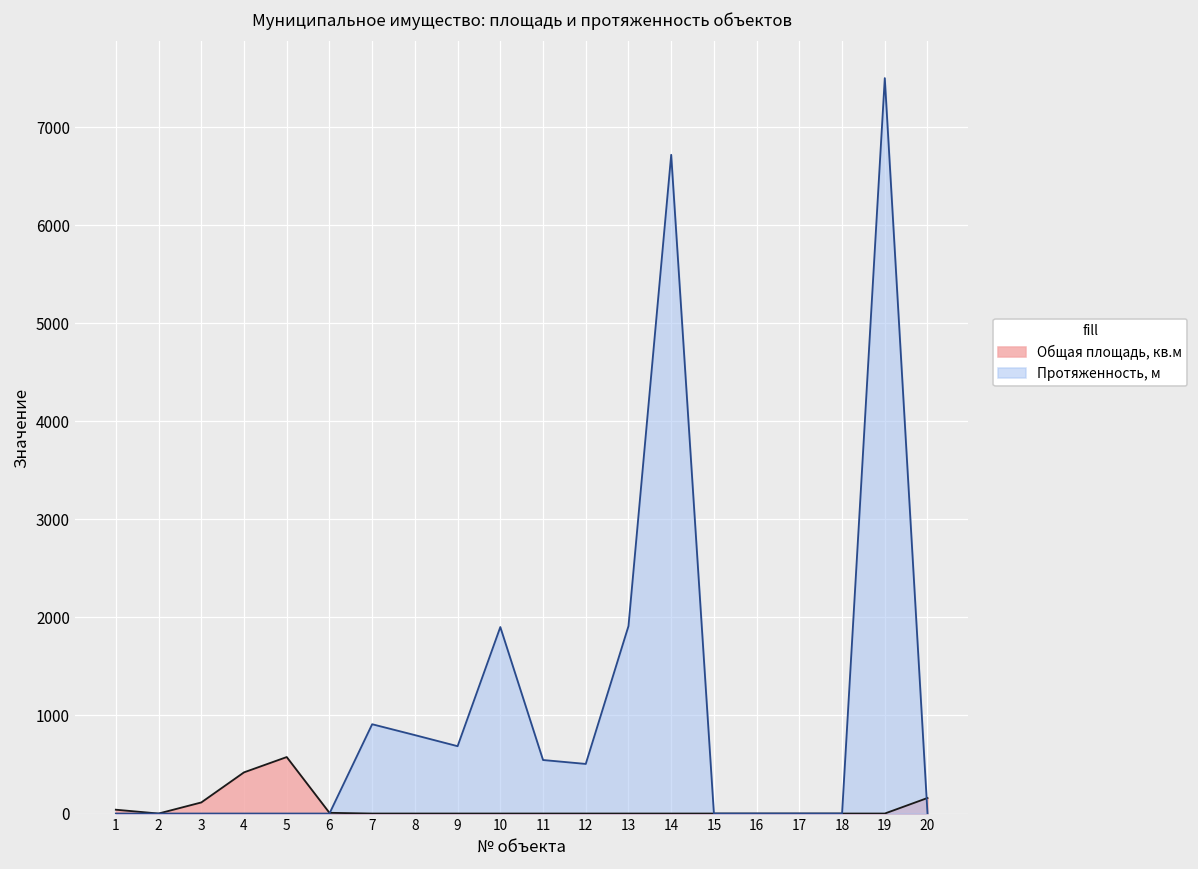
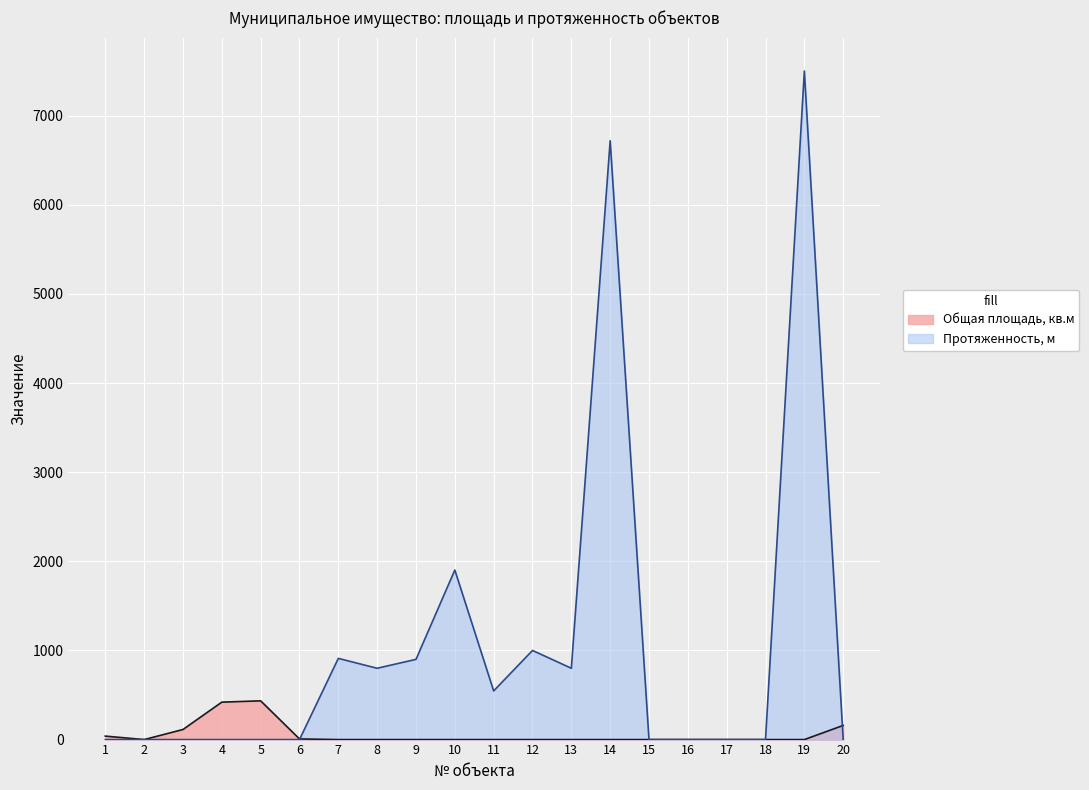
Общая площадь, кв.м, 5: 600 -> 400
Протяженность, м, 9: 700 -> 900
Протяженность, м, 12: 500 -> 1000
Протяженность, м, 13: 1900 -> 800
